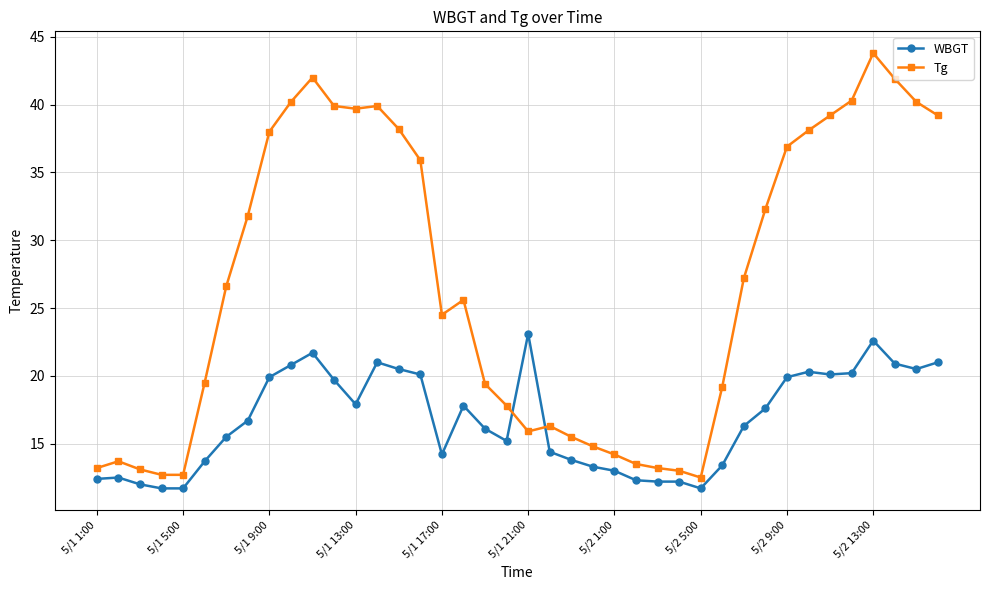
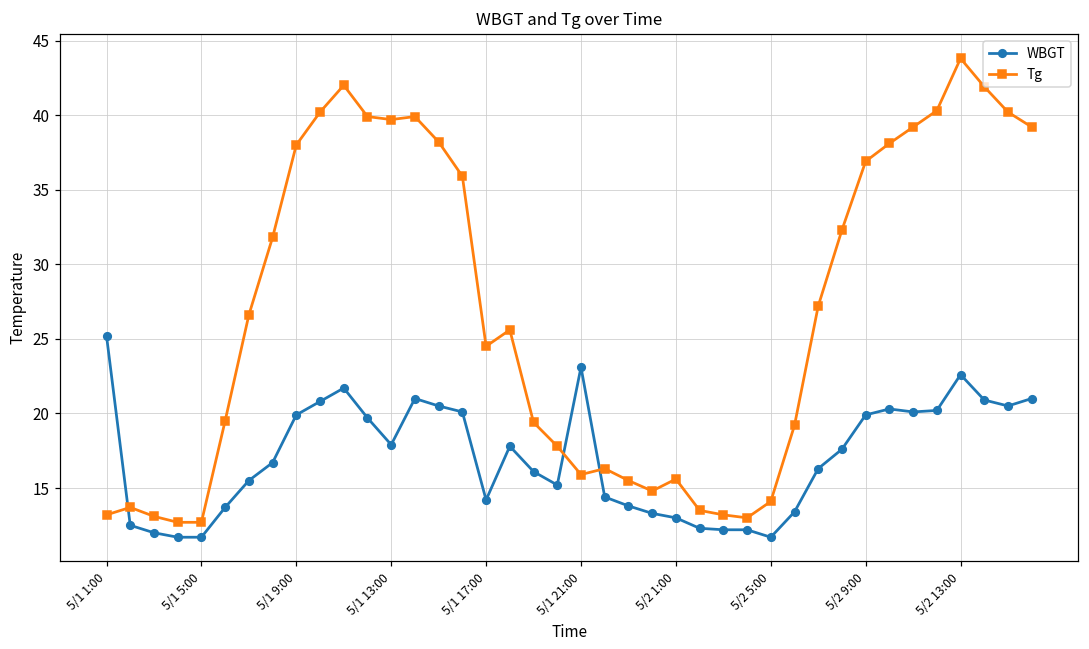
WBGT, 5/1 1:00: 12.4 -> 25.2
Tg, 5/2 1:00: 14.2 -> 15.6
Tg, 5/2 5:00: 12.5 -> 14.1
